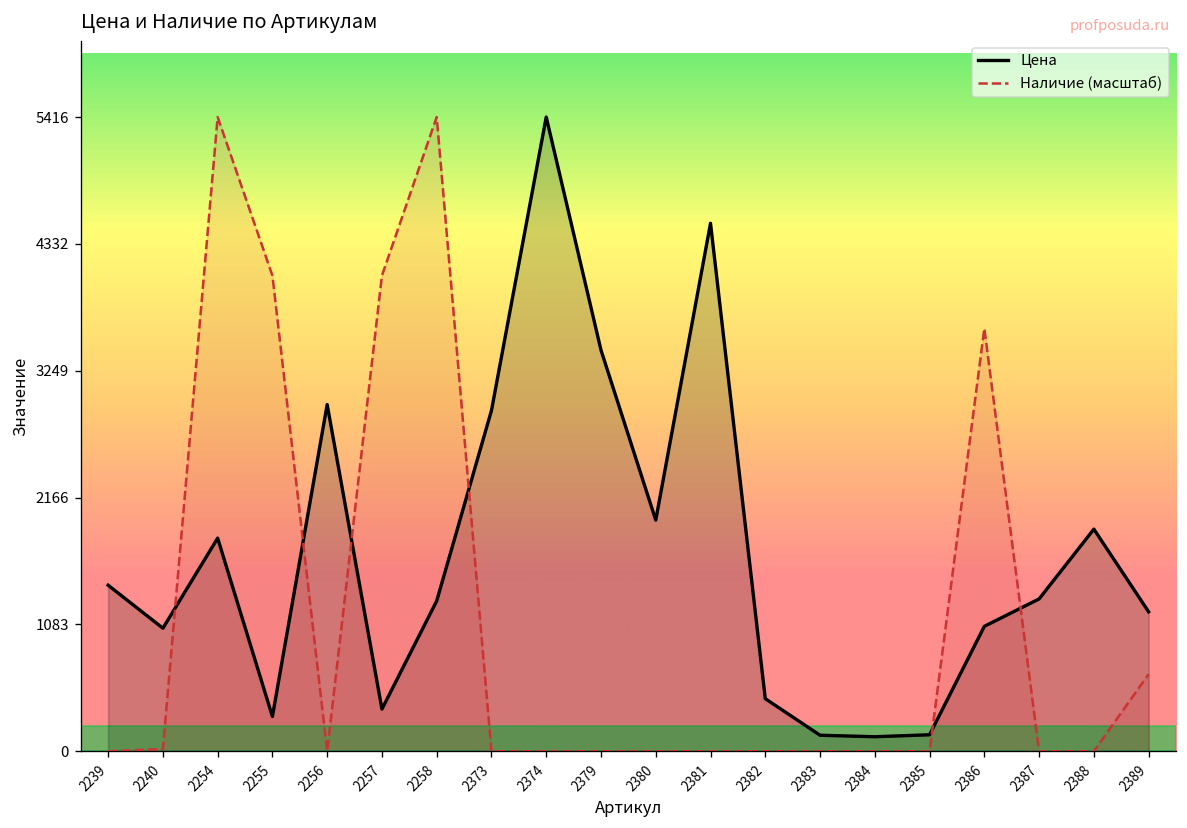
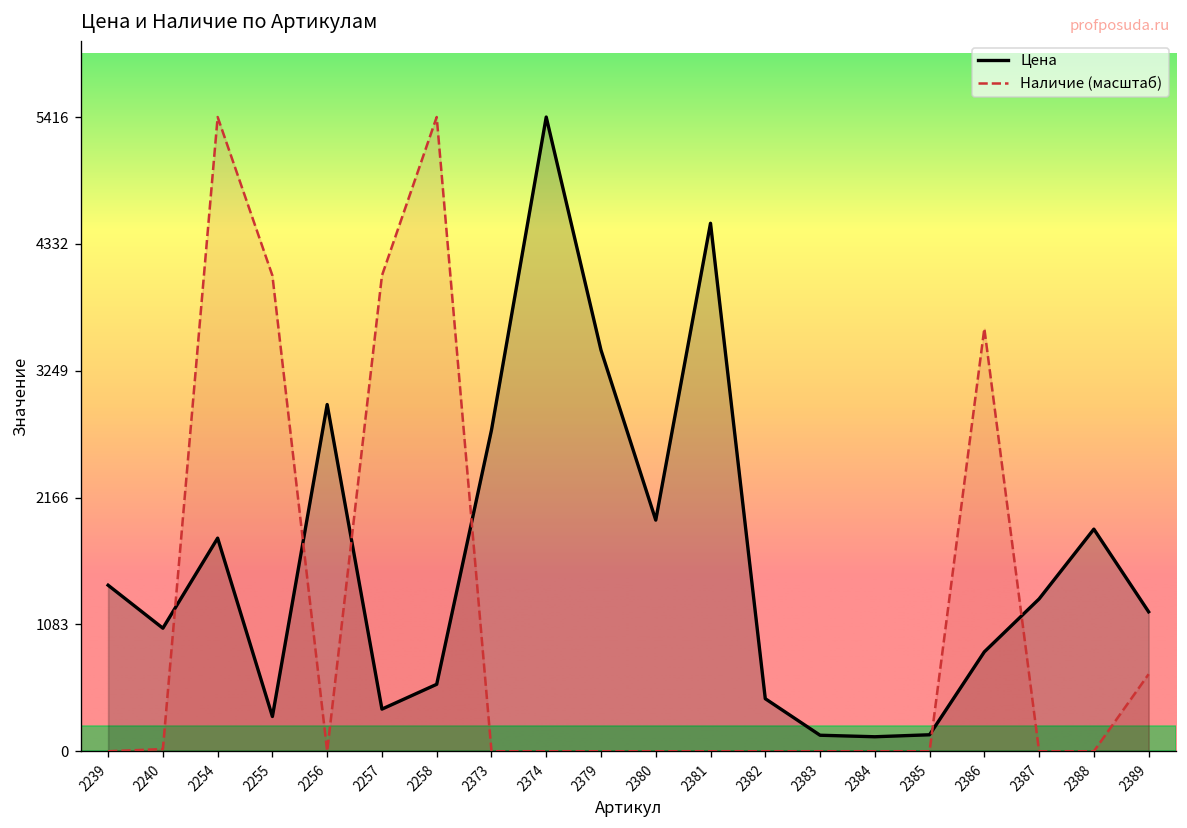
Цена, 2258: 1300 -> 600
Цена, 2373: 2900 -> 2700
Цена, 2386: 1100 -> 800
